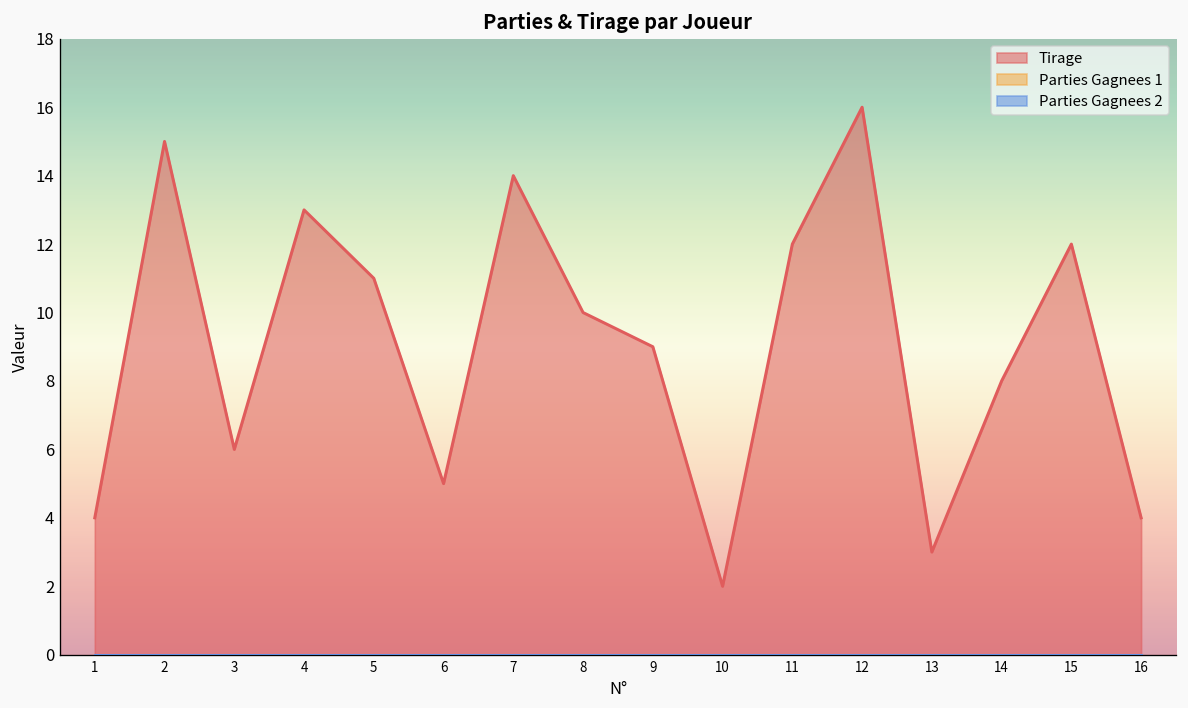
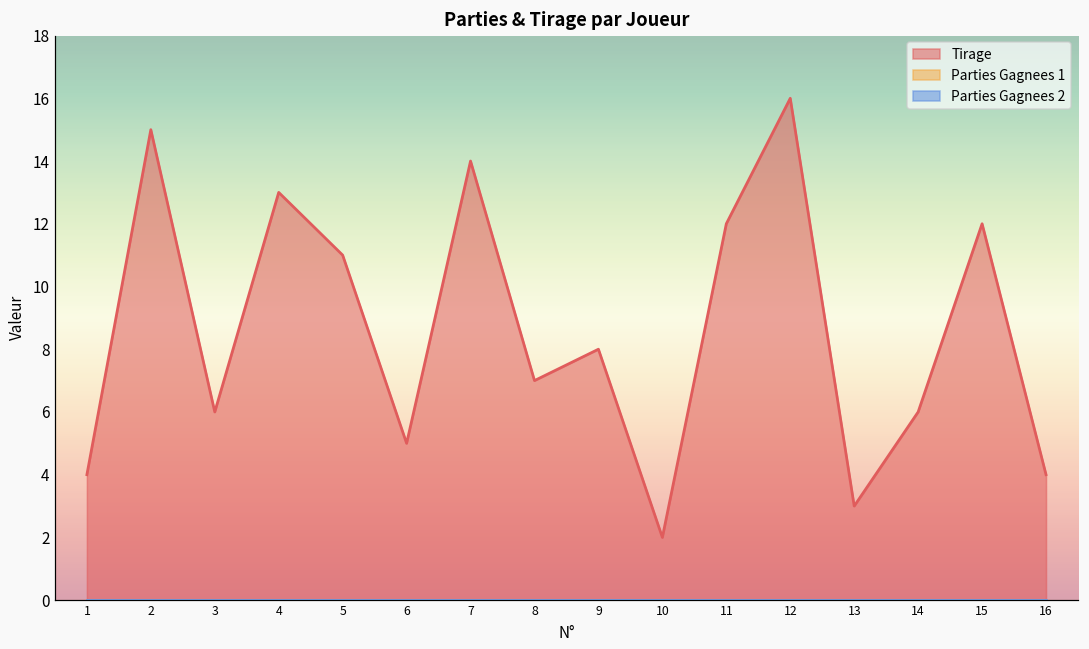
Tirage, 8: 10 -> 7
Tirage, 9: 9 -> 8
Tirage, 14: 8 -> 6
